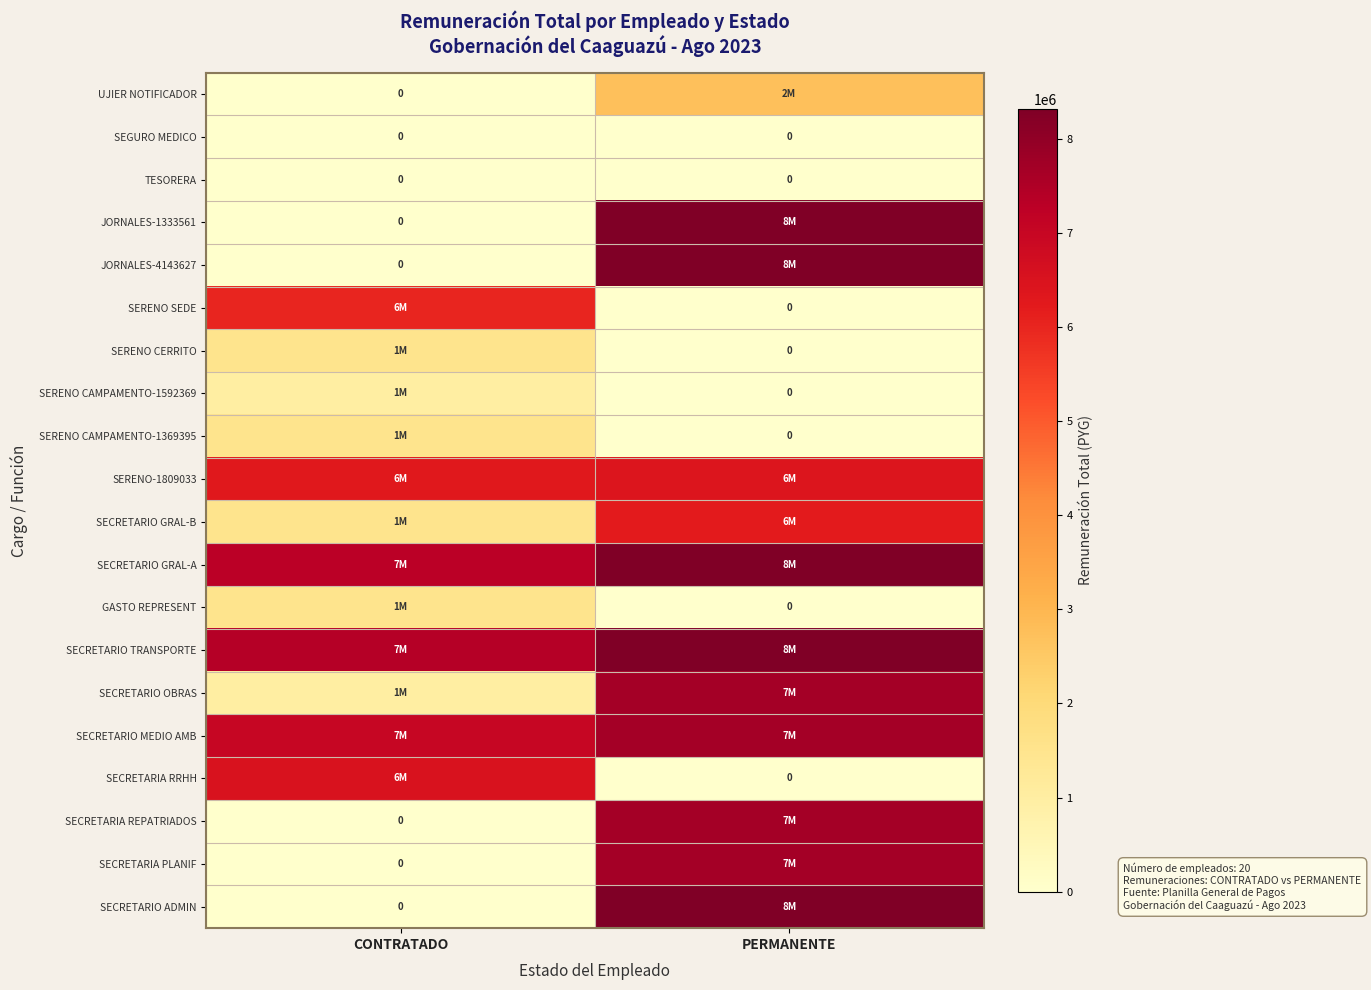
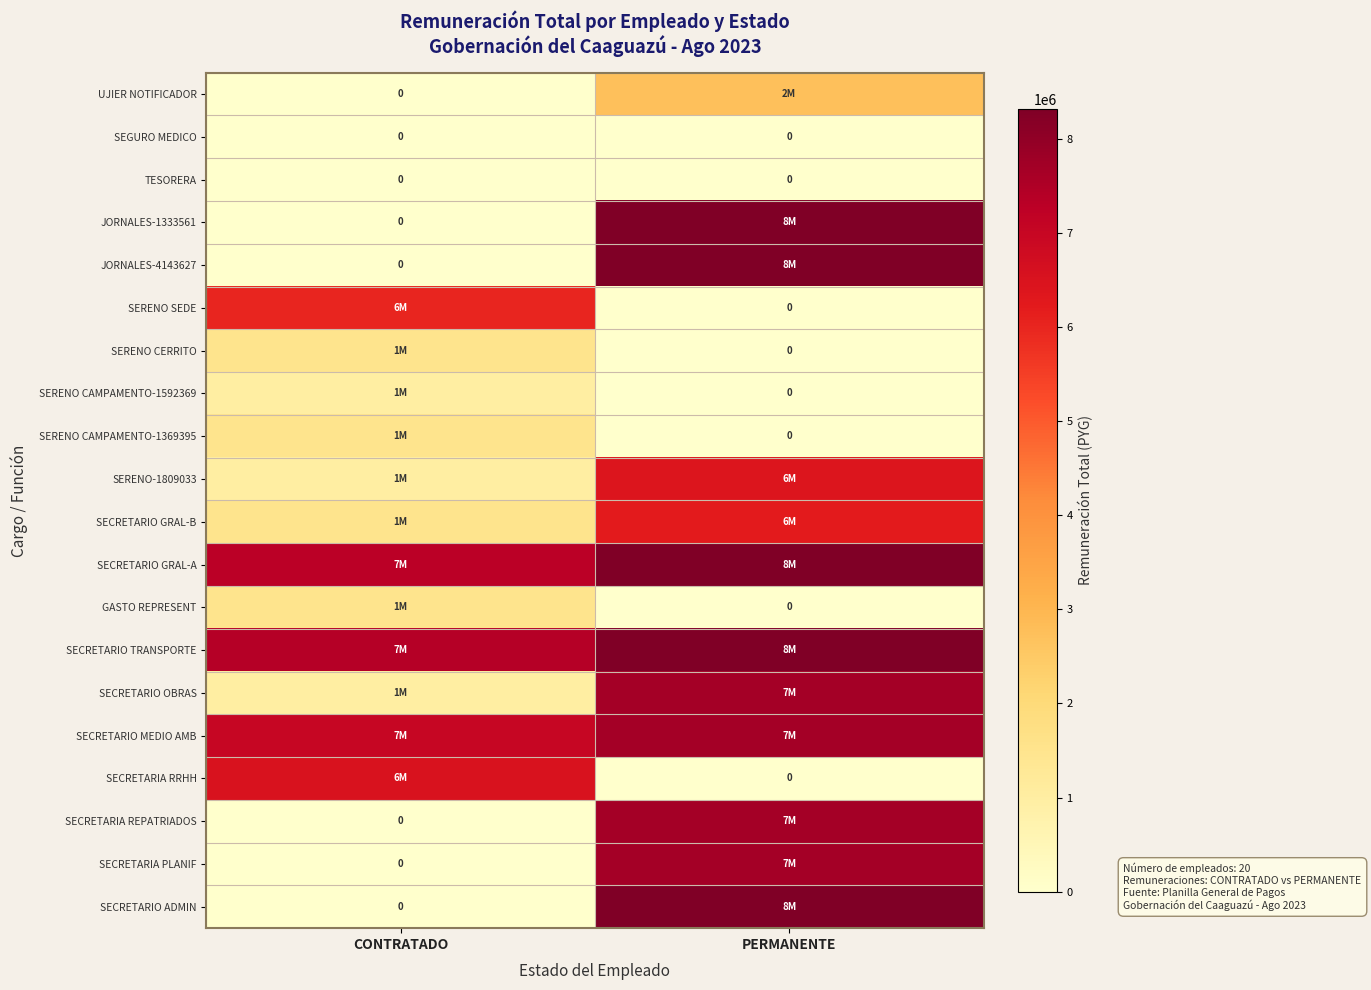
SERENO-1809033, CONTRATADO: 6M -> 1M
